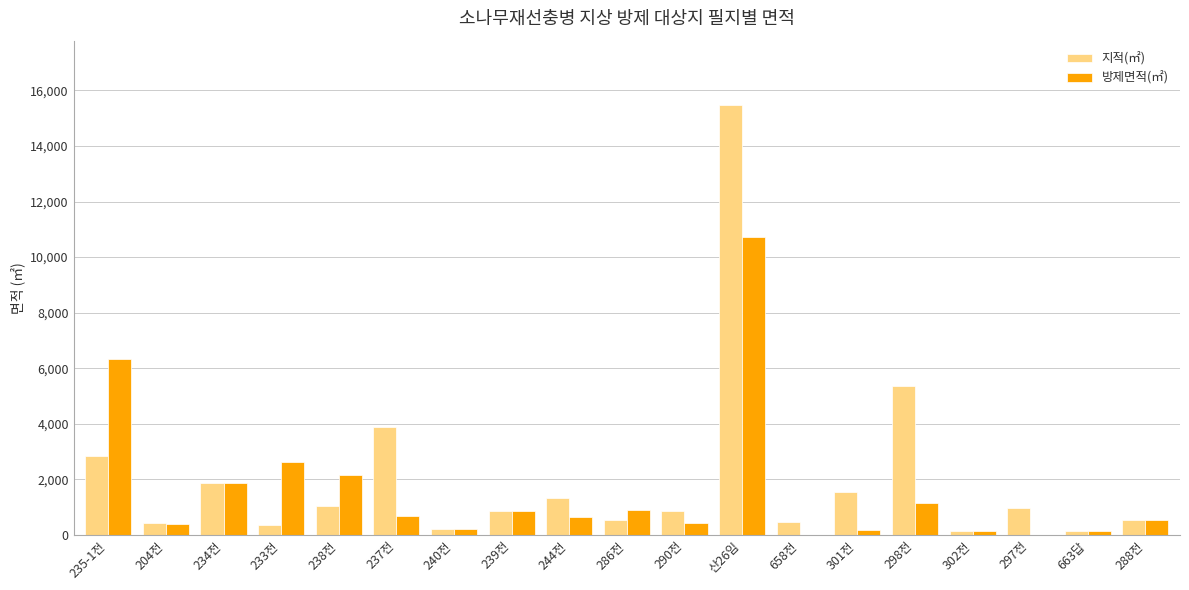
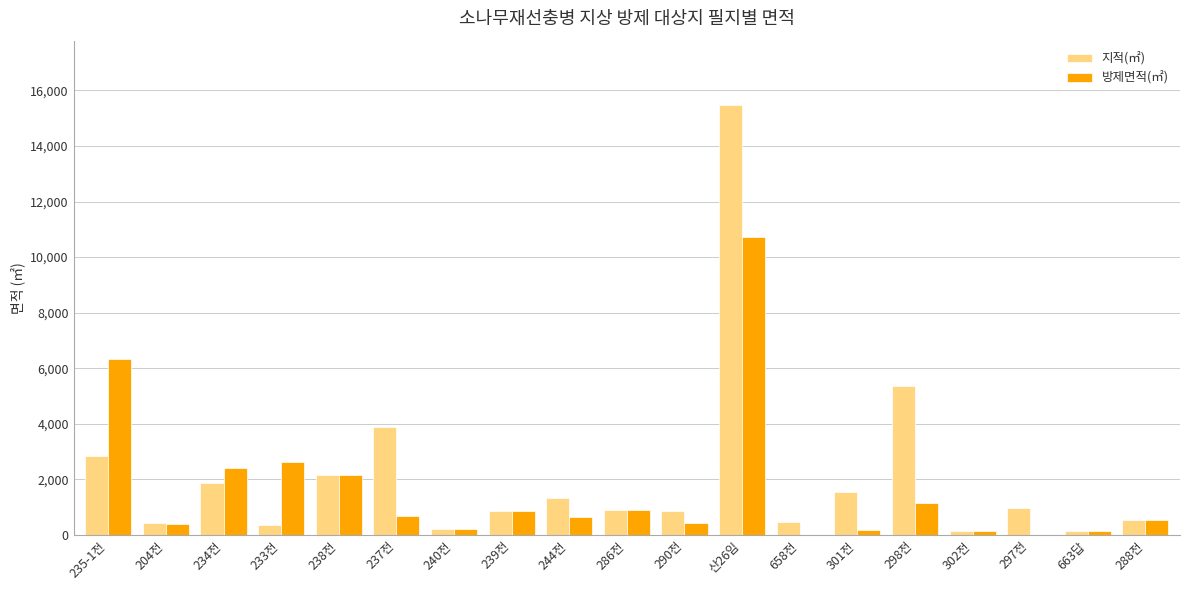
방제면적(㎡), 234전: 1,900 -> 2,400
지적(㎡), 238전: 1,000 -> 2,200
지적(㎡), 286전: 600 -> 900
